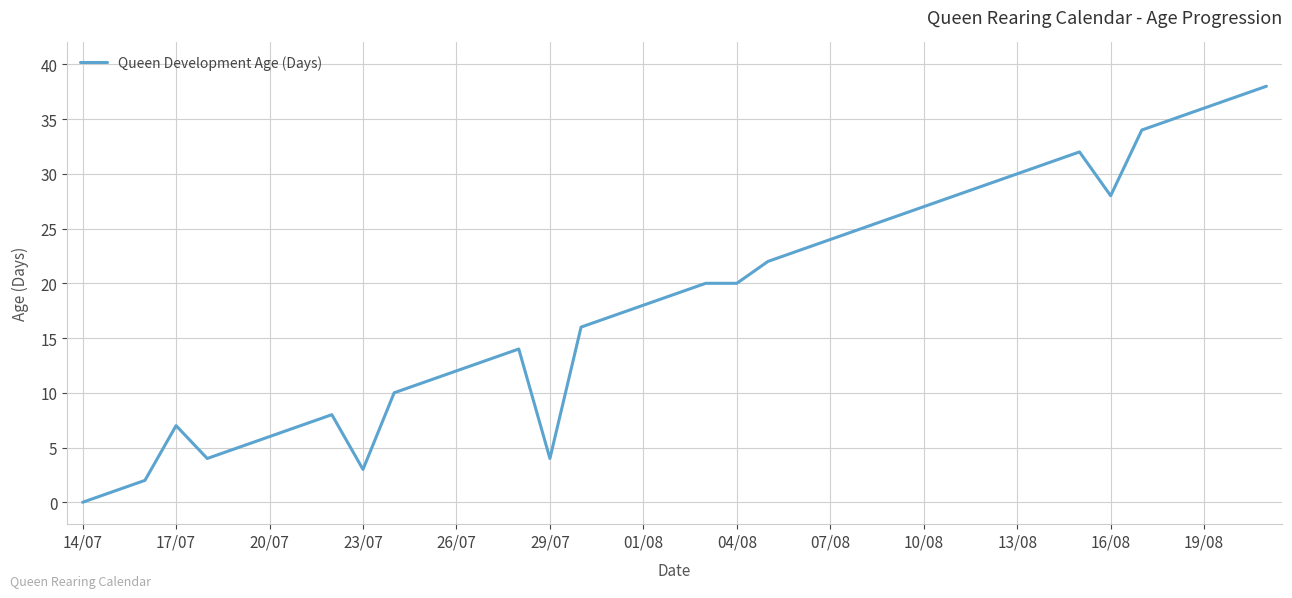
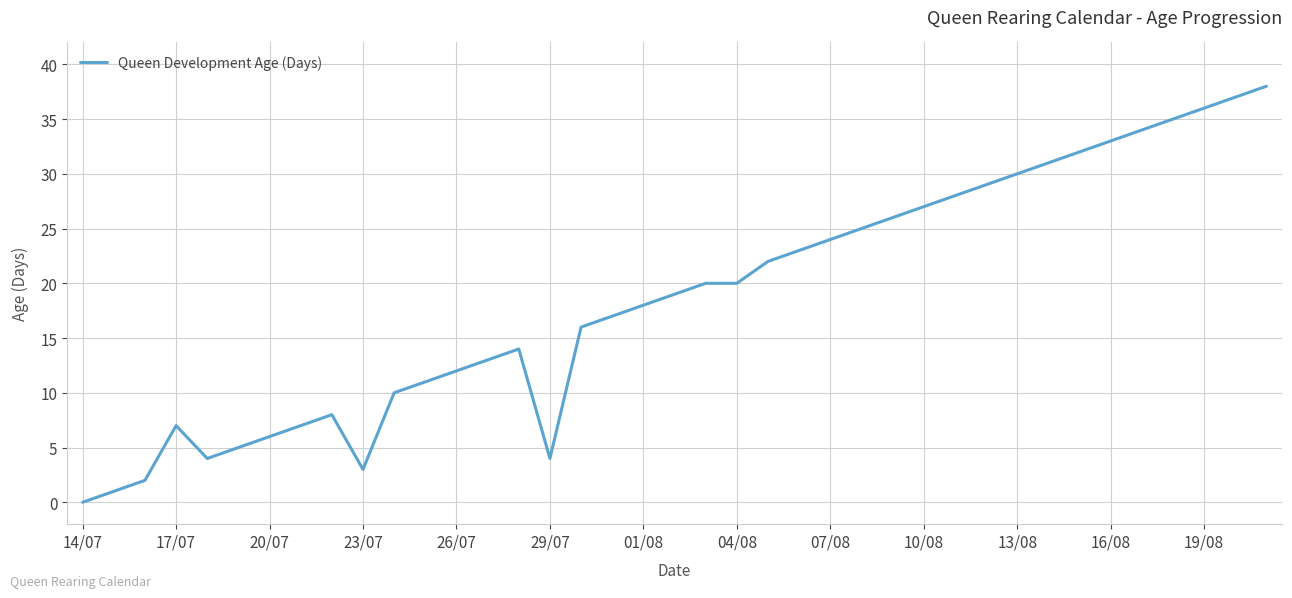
16/08: 28 -> 33
